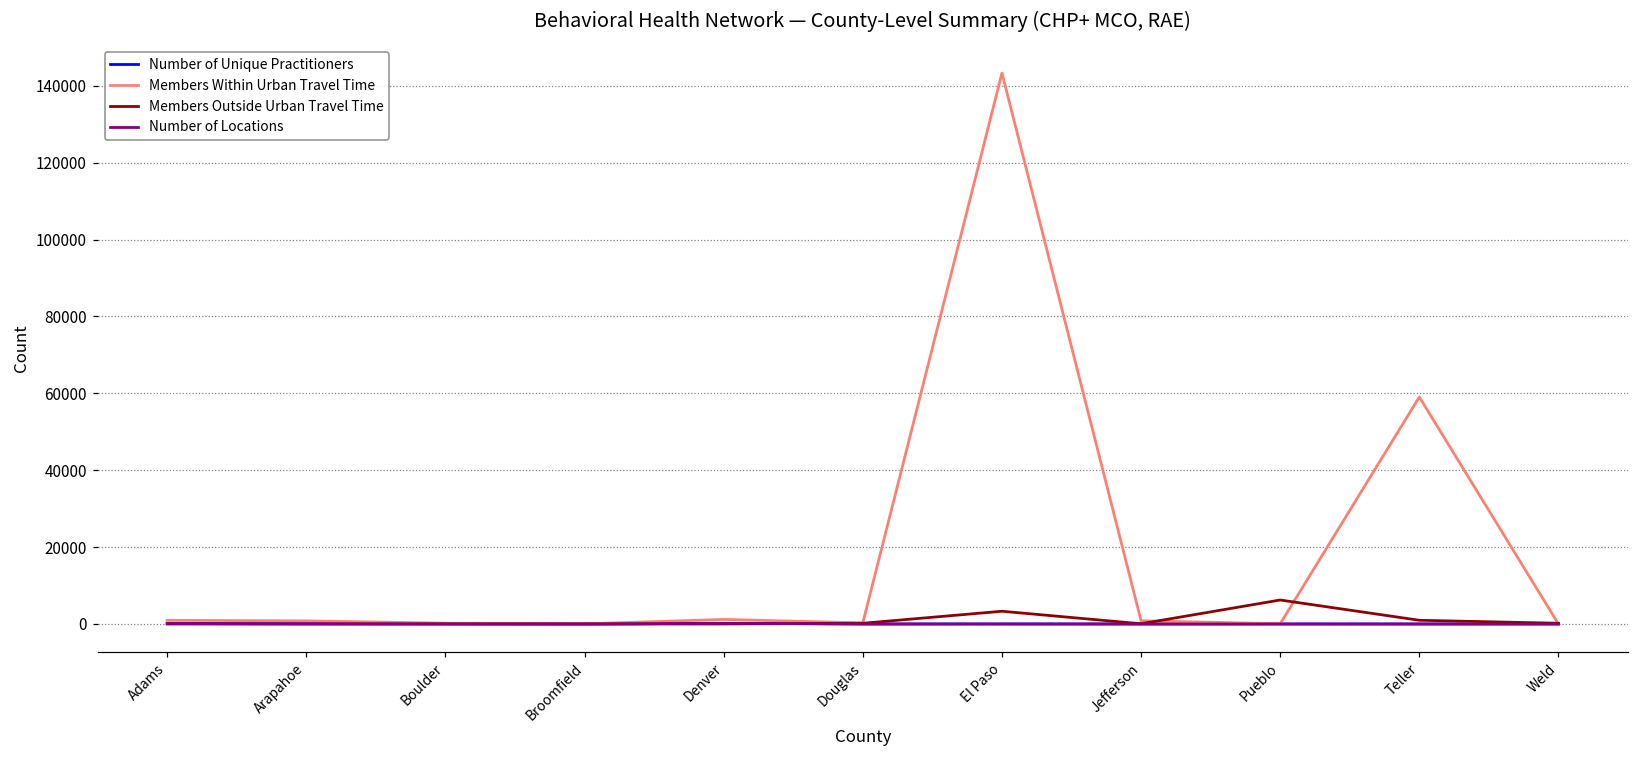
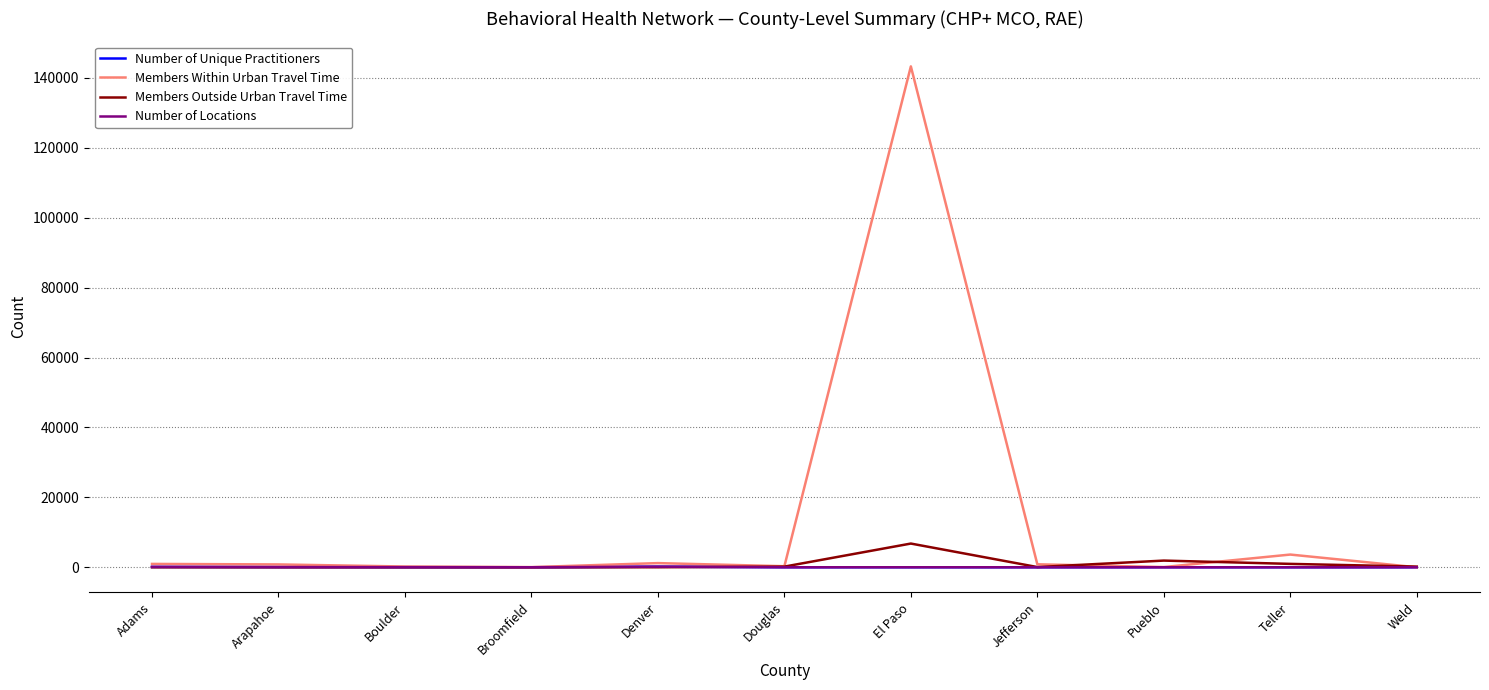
Members Outside Urban Travel Time, El Paso: 3000 -> 7000
Members Outside Urban Travel Time, Pueblo: 6000 -> 2000
Members Within Urban Travel Time, Teller: 59000 -> 4000
